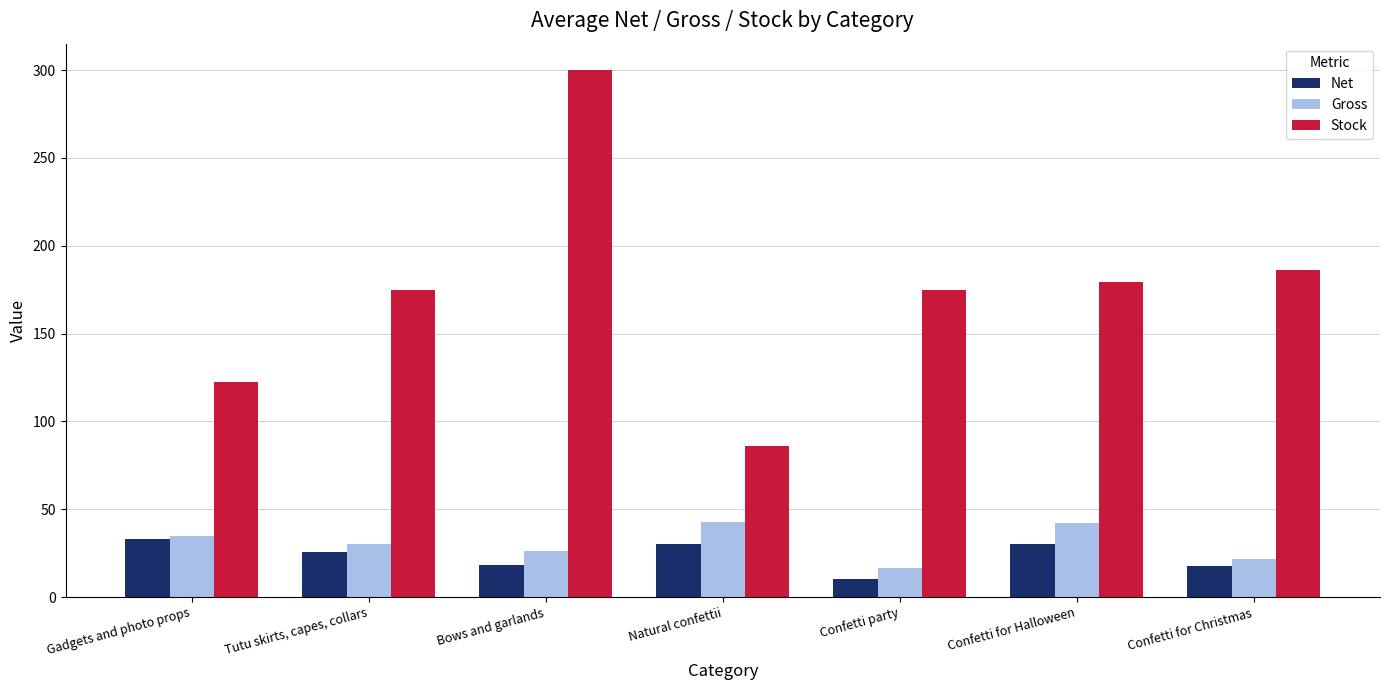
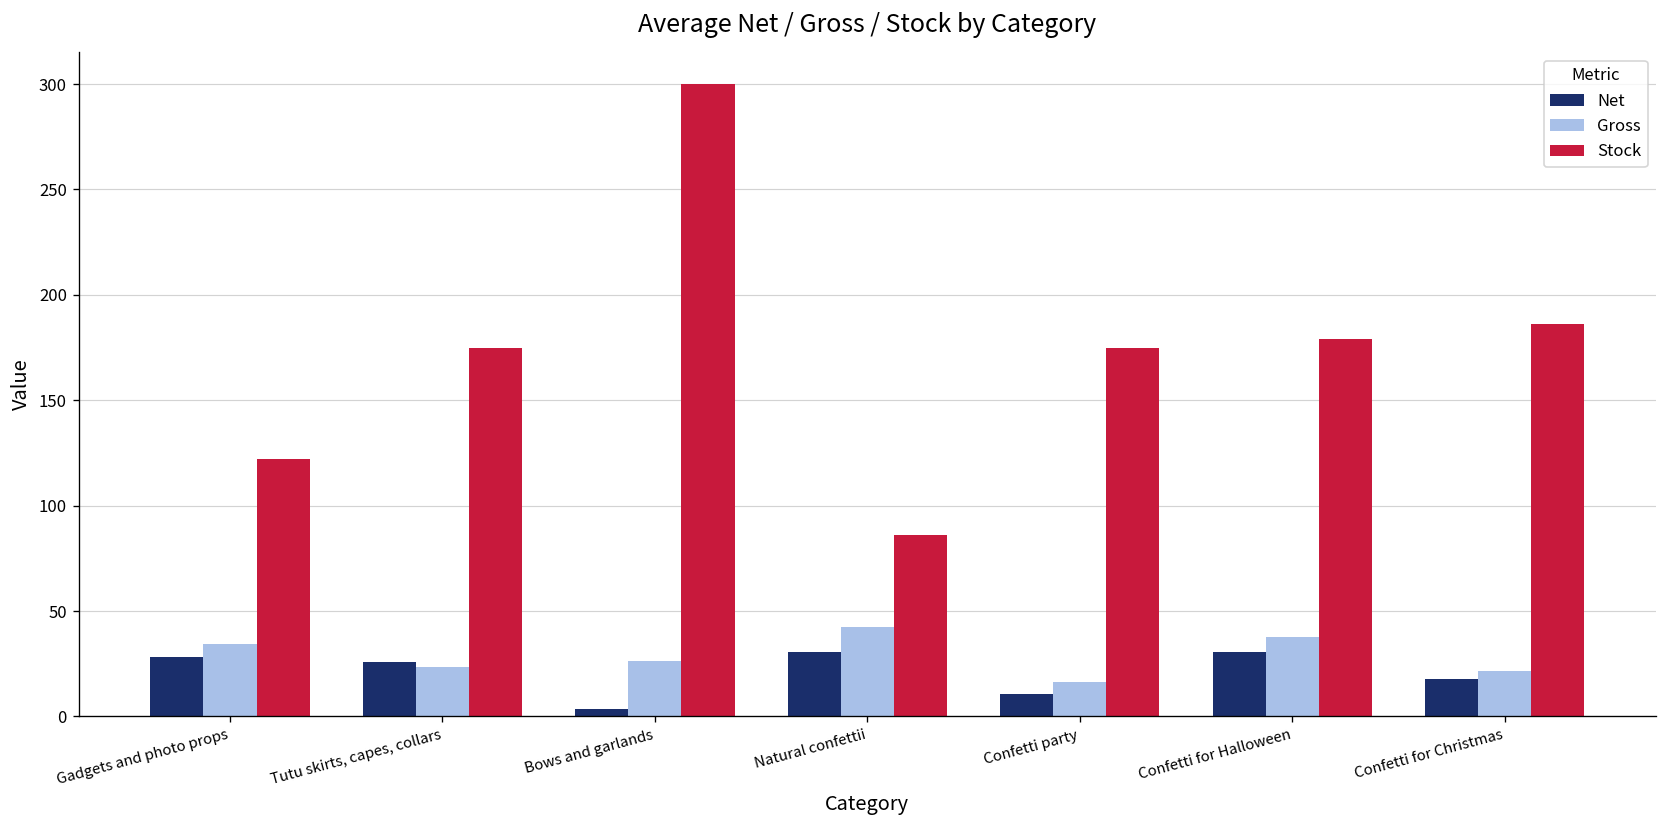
Net, Gadgets and photo props: 33 -> 28
Gross, Tutu skirts, capes, collars: 30 -> 23
Net, Bows and garlands: 18 -> 3
Gross, Confetti for Halloween: 42 -> 37
